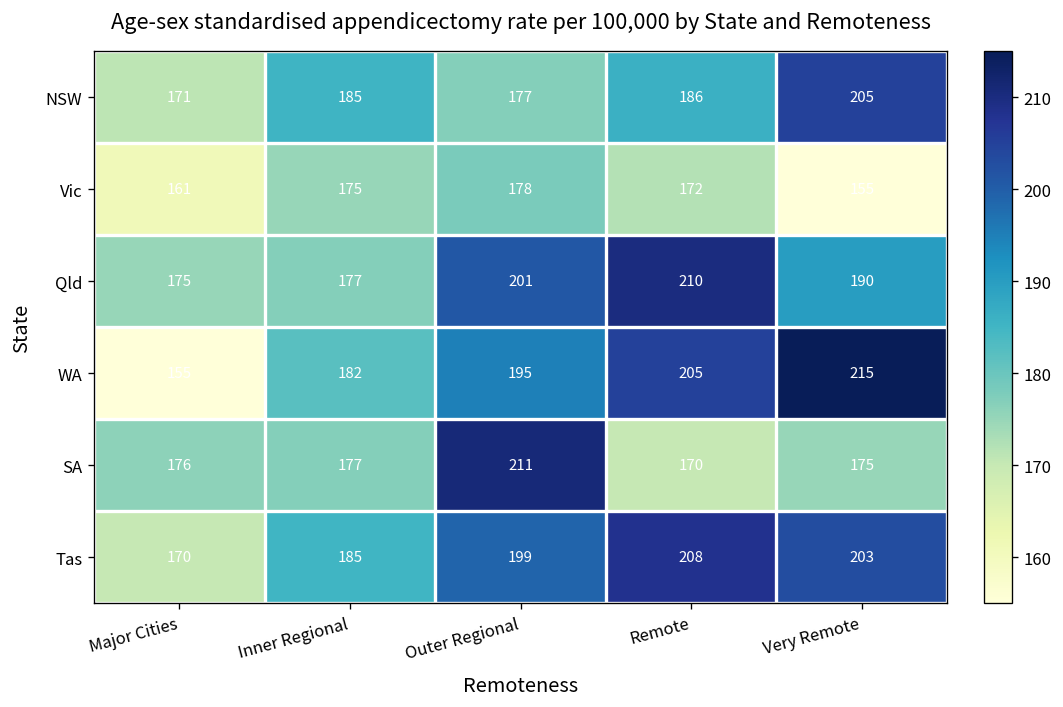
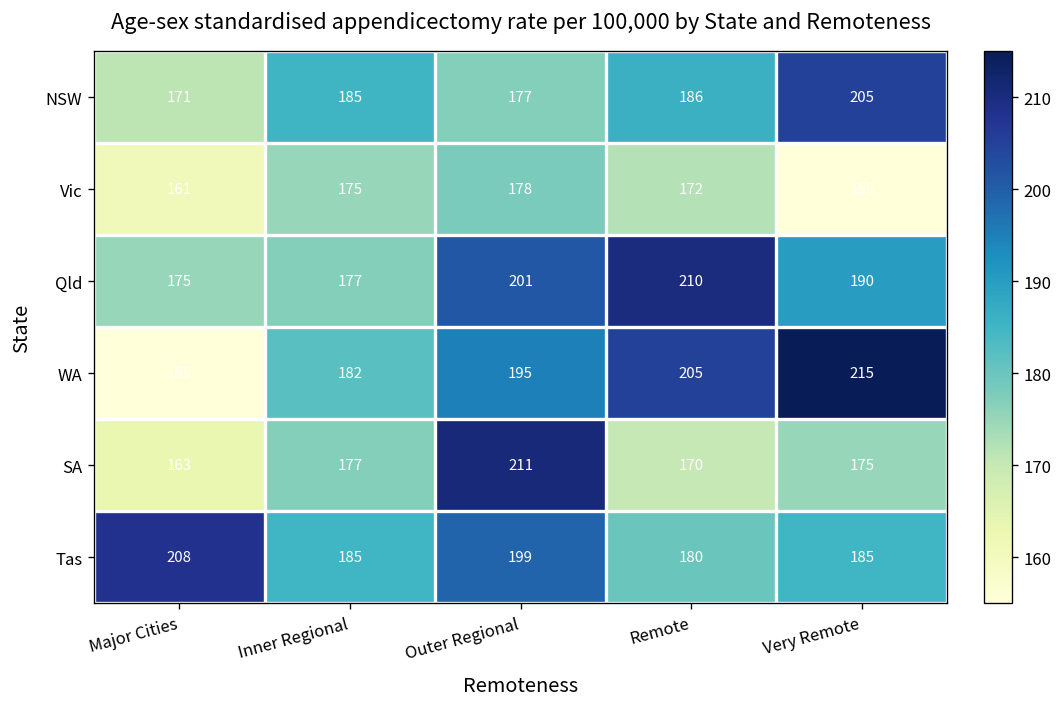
SA, Major Cities: 176 -> 163
Tas, Major Cities: 170 -> 208
Tas, Remote: 208 -> 180
Tas, Very Remote: 203 -> 185
